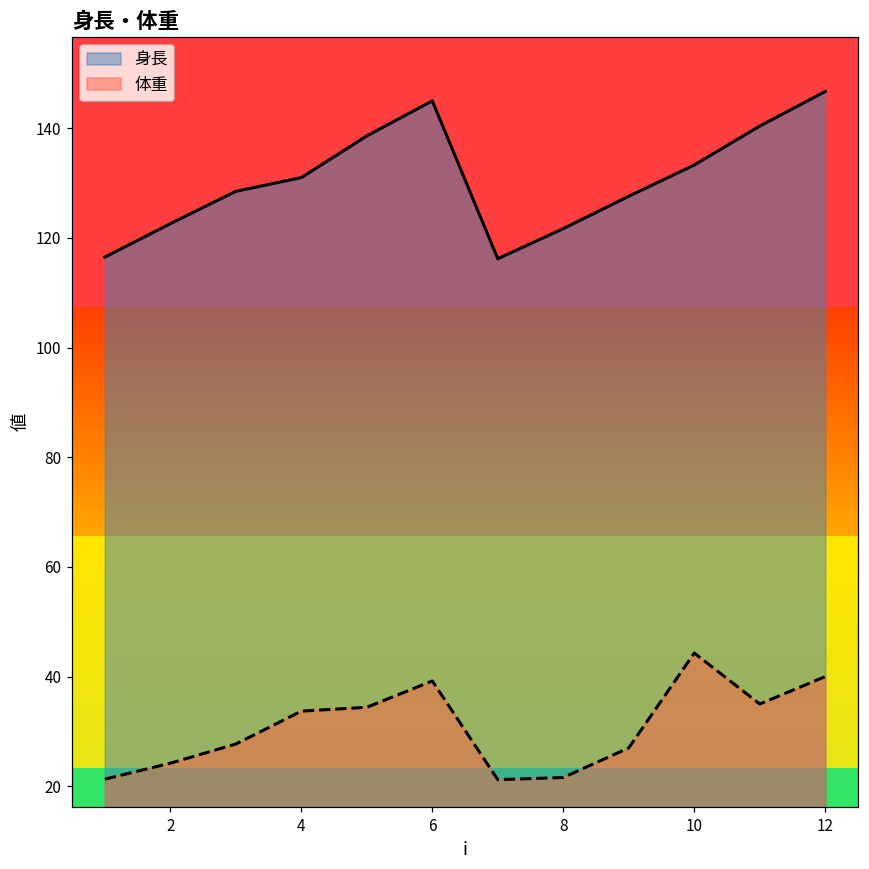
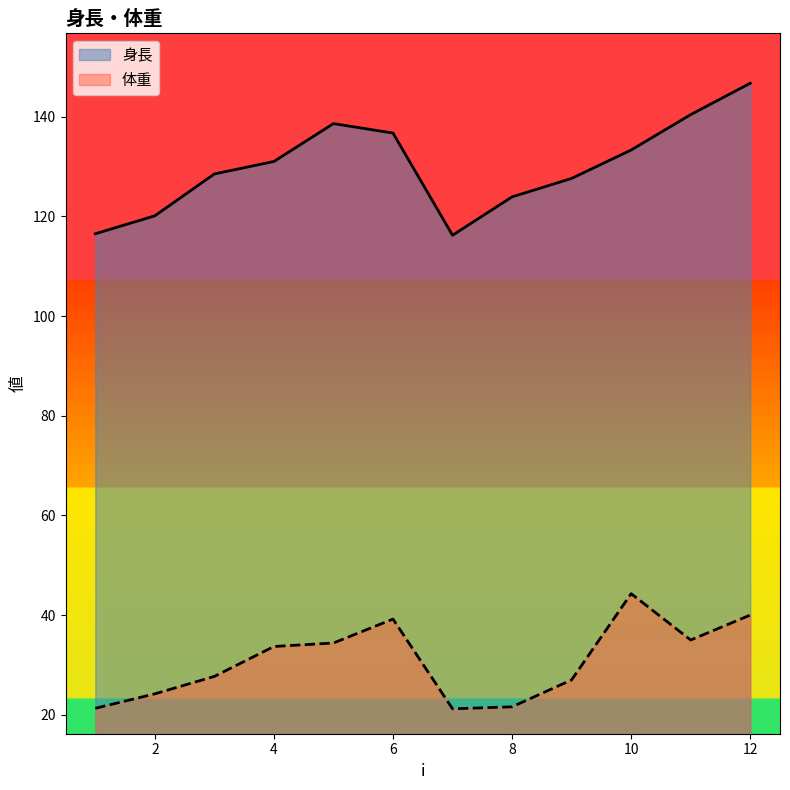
身長, 2: 123 -> 120
身長, 6: 145 -> 137
身長, 8: 122 -> 124
